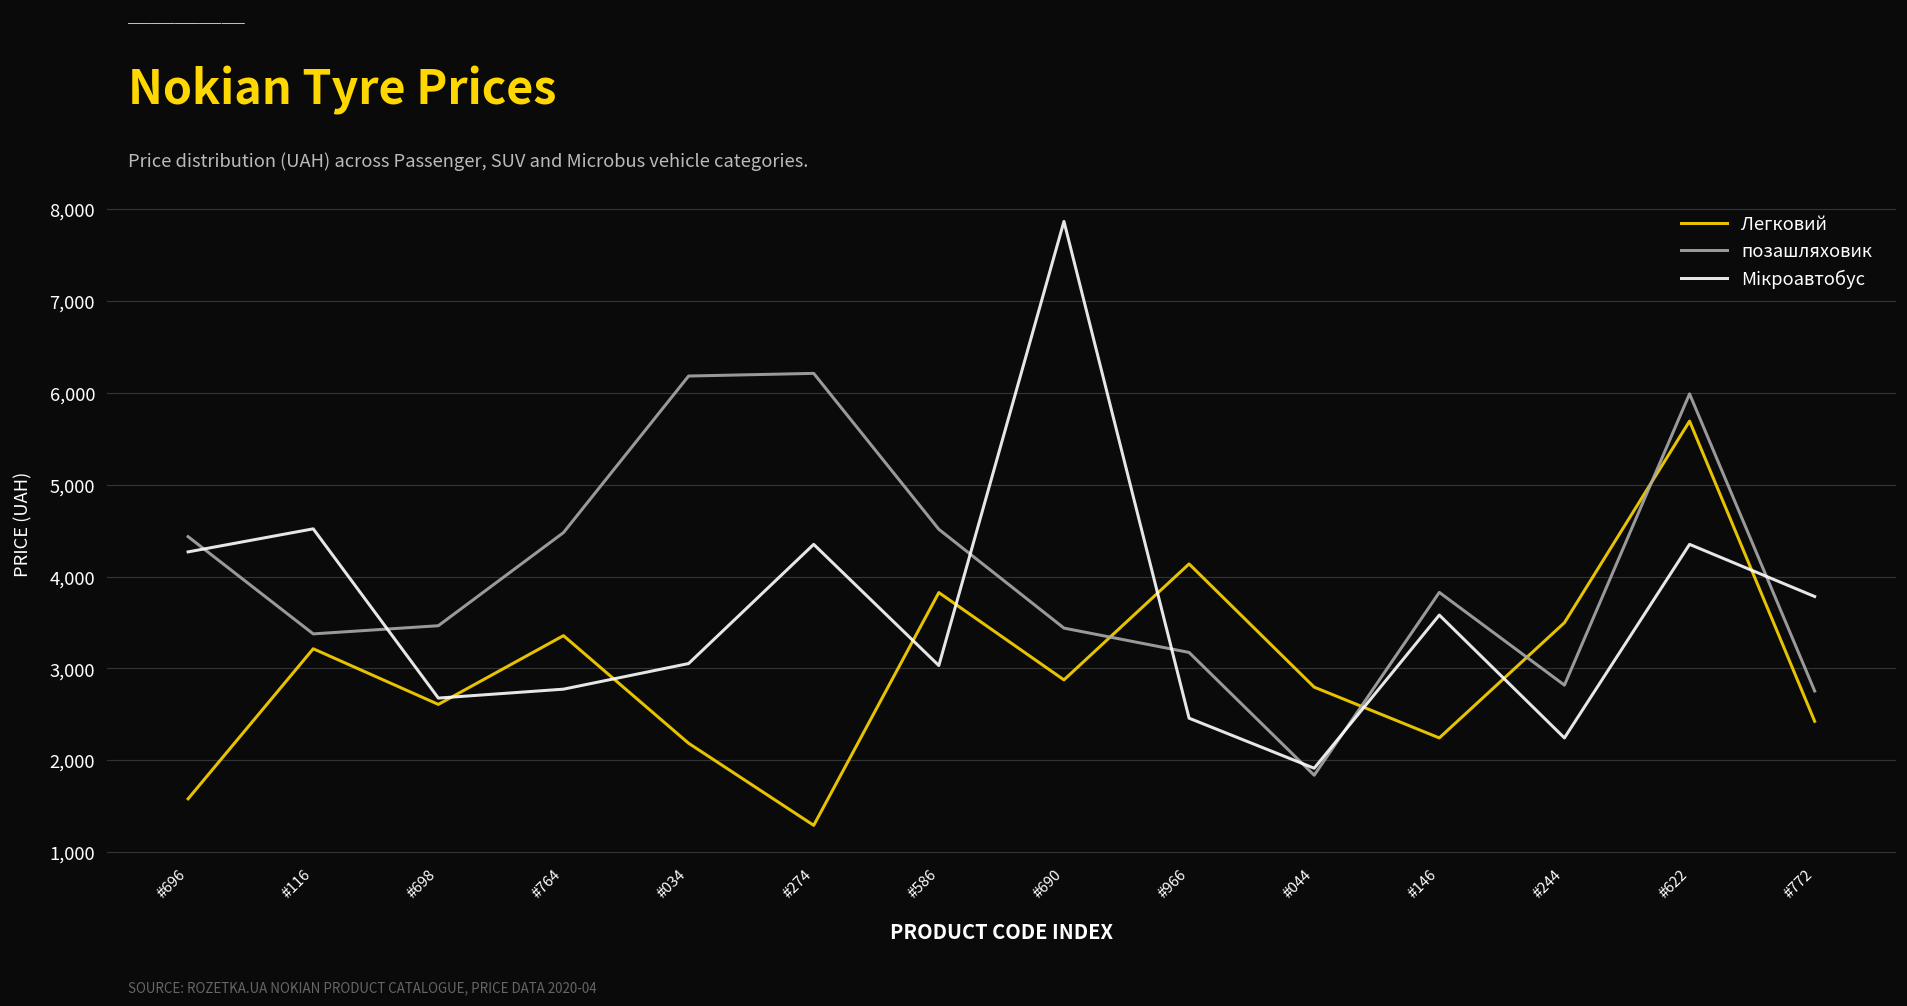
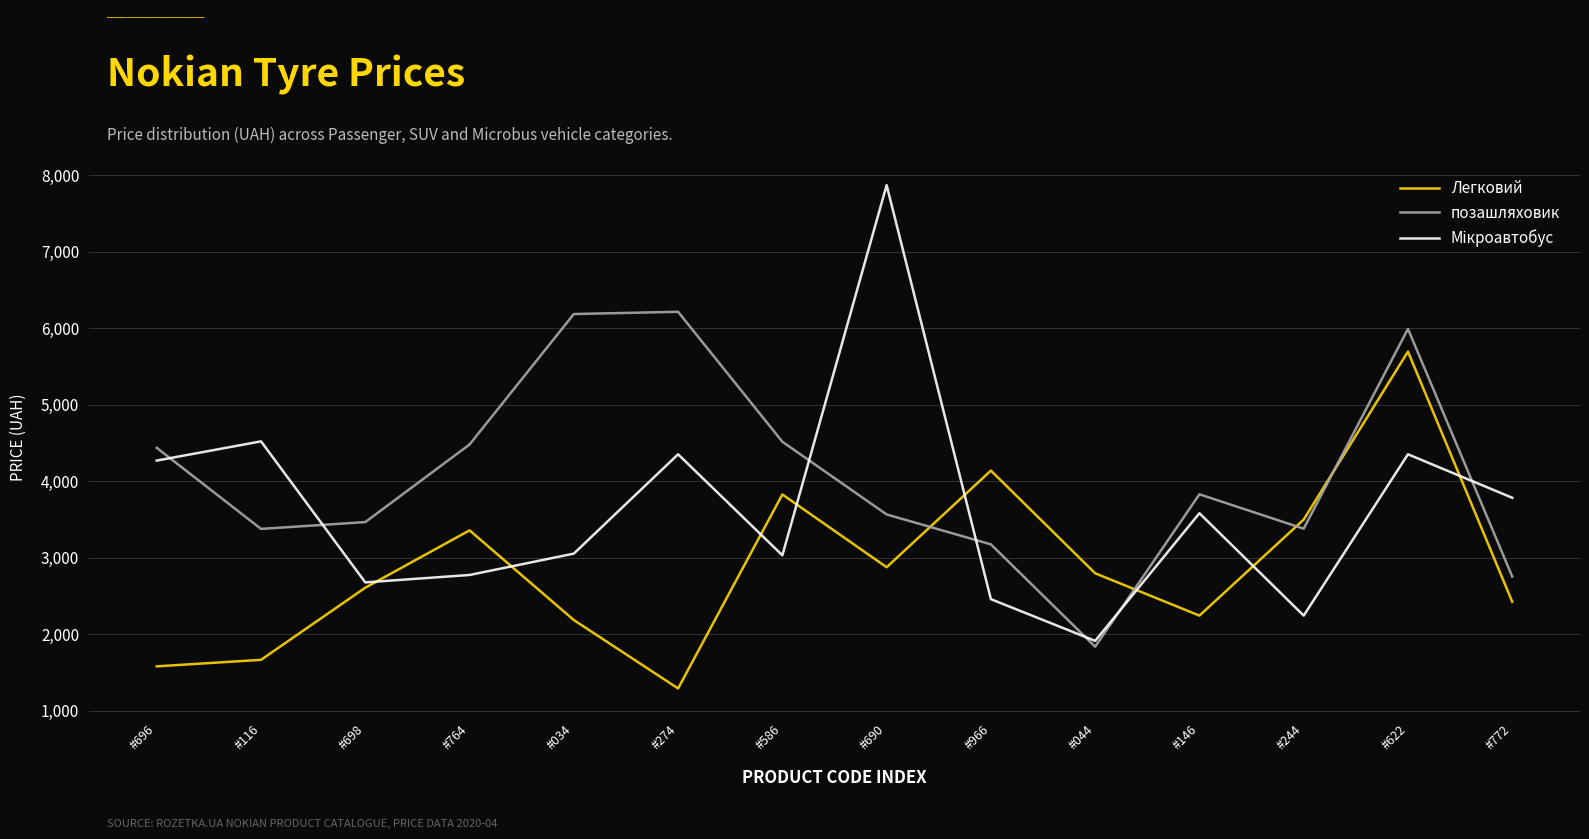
Легковий, #116: 3,200 -> 1,700
позашляховик, #690: 3,400 -> 3,600
позашляховик, #244: 2,800 -> 3,400
